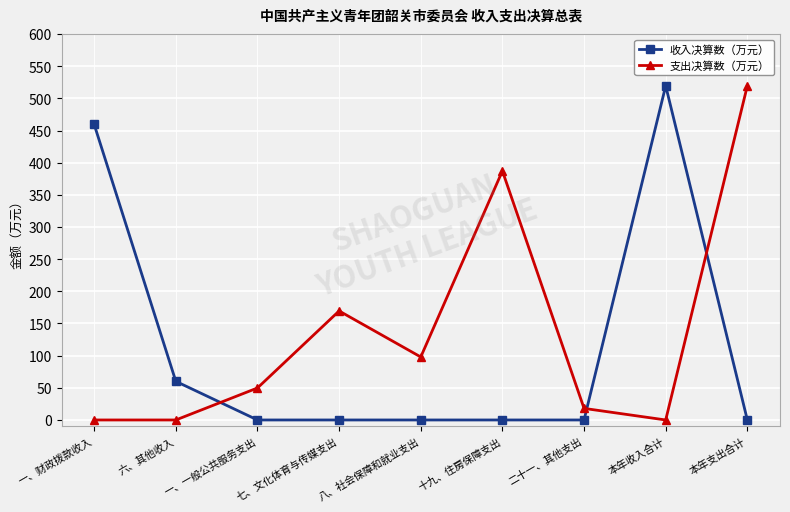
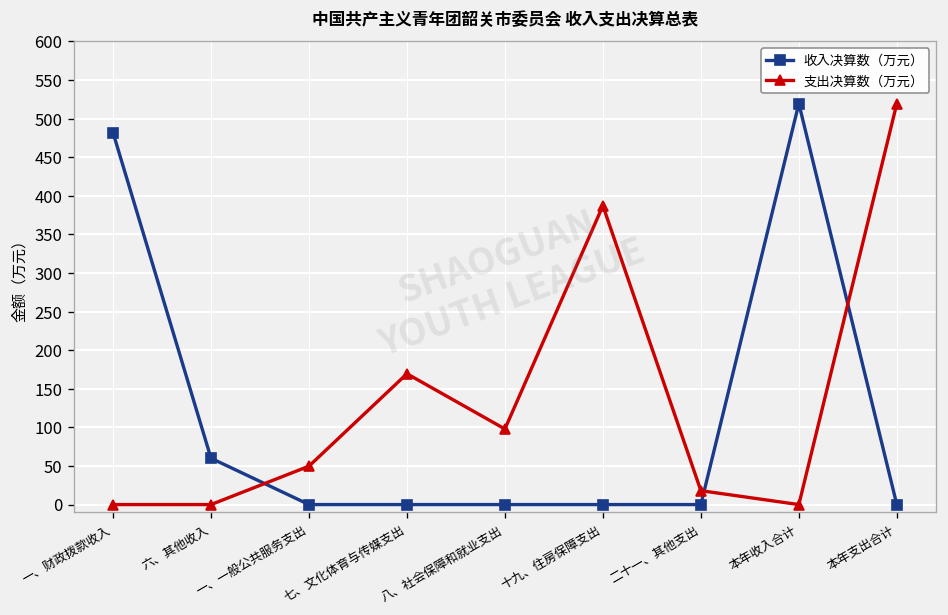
收入决算数（万元）, 一、财政拨款收入: 460 -> 480
